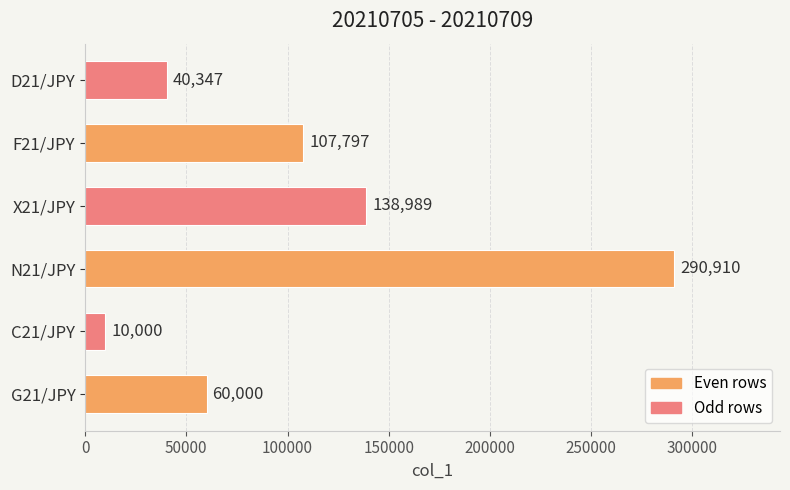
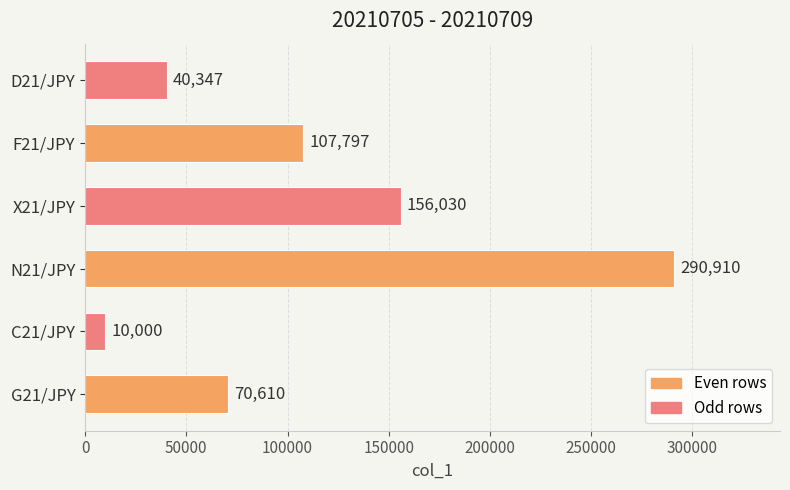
X21/JPY: 138,989 -> 156,030
G21/JPY: 60,000 -> 70,610
